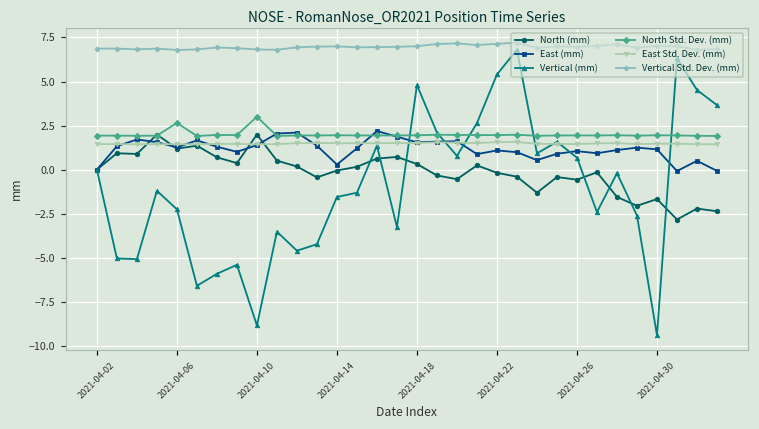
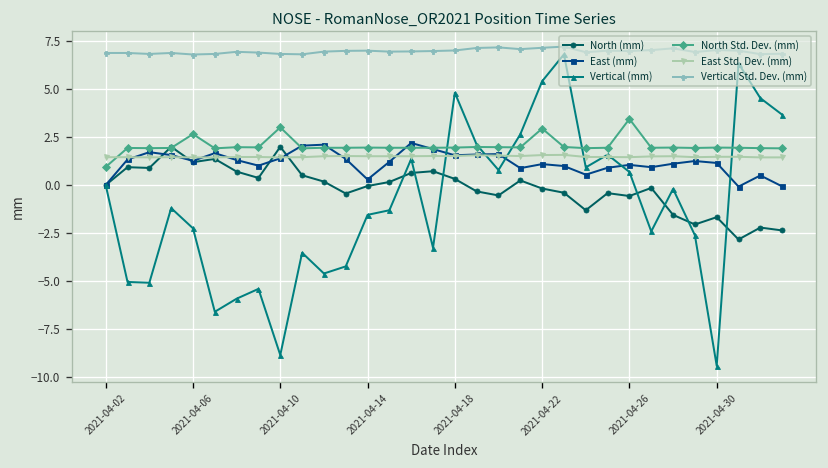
North Std. Dev. (mm), 2021-04-02: 1.9 -> 0.9
North Std. Dev. (mm), 2021-04-22: 2.0 -> 2.9
North Std. Dev. (mm), 2021-04-26: 1.9 -> 3.4
